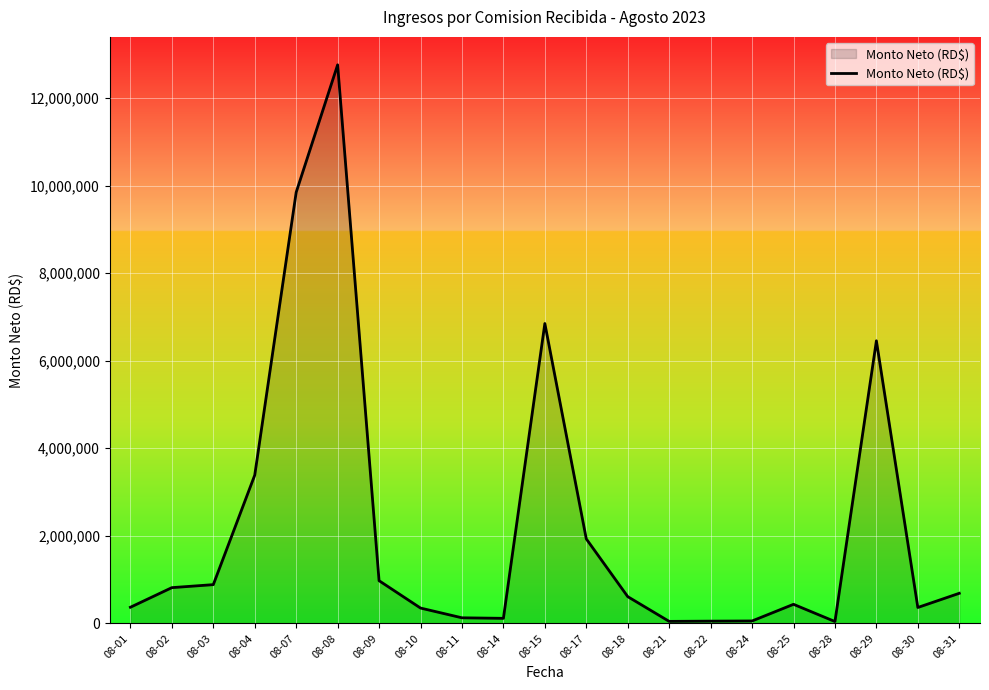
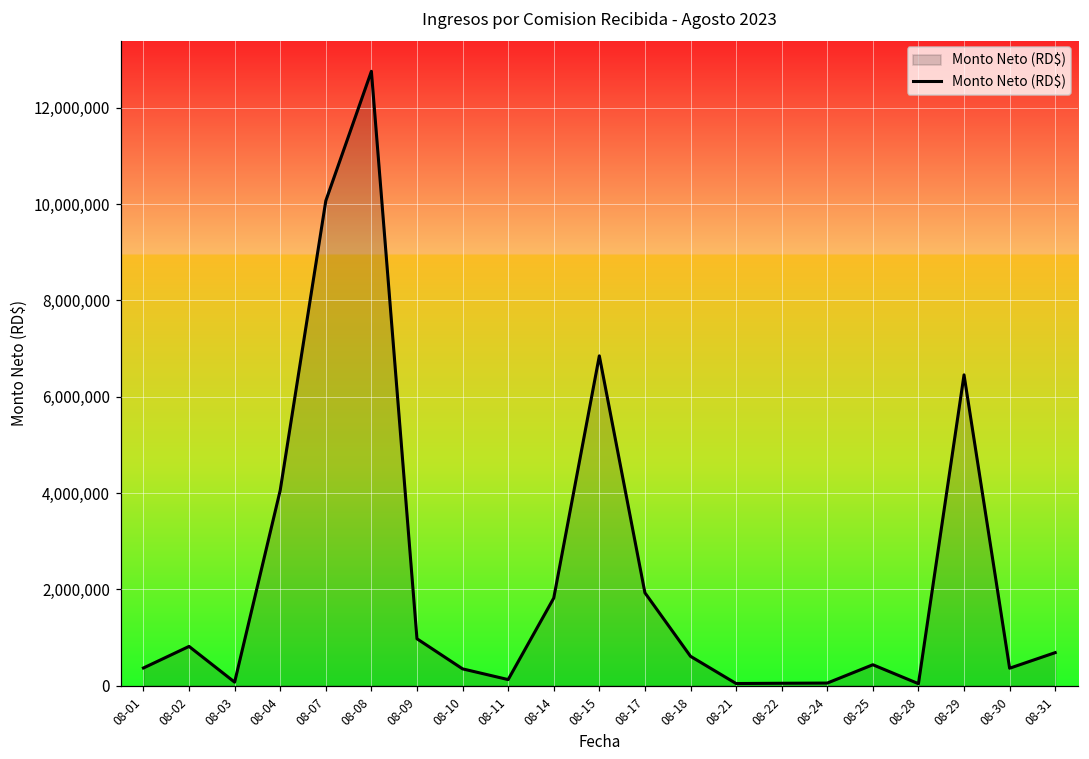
08-03: 900,000 -> 100,000
08-04: 3,400,000 -> 4,100,000
08-07: 9,800,000 -> 10,100,000
08-14: 100,000 -> 1,800,000
